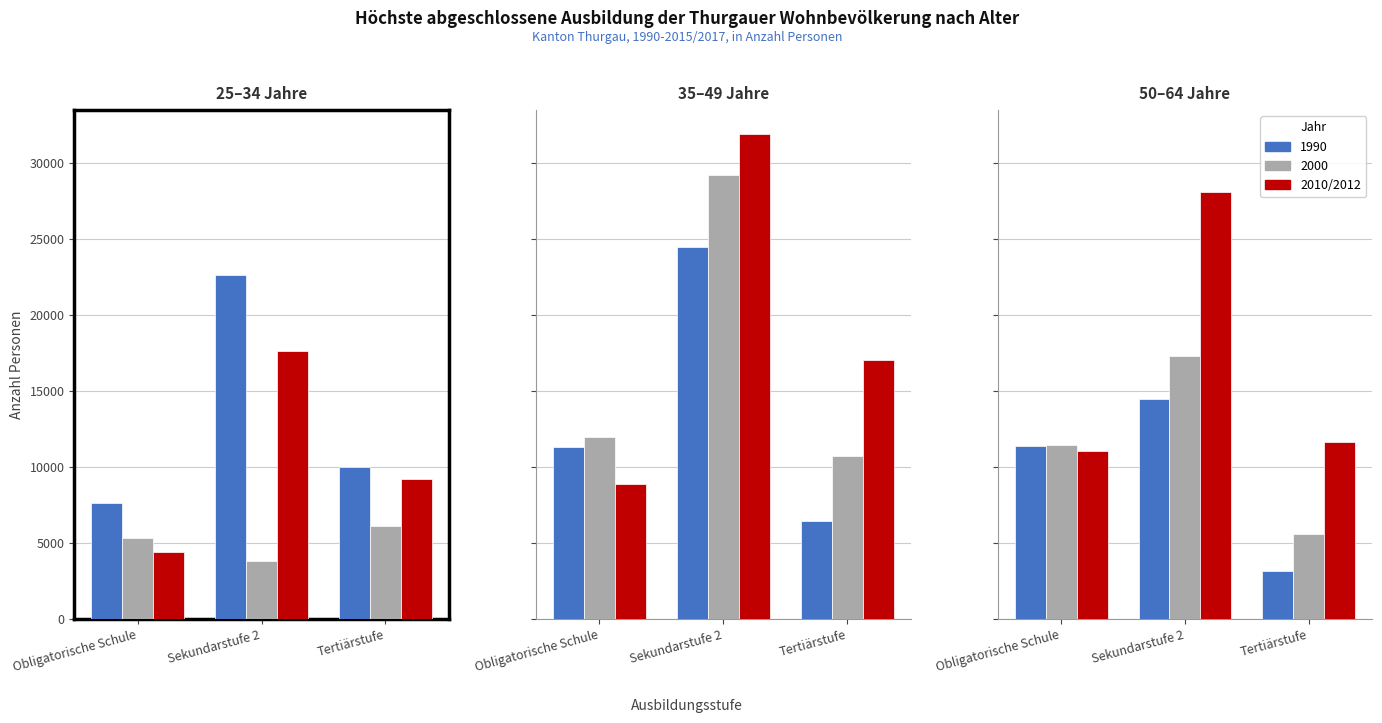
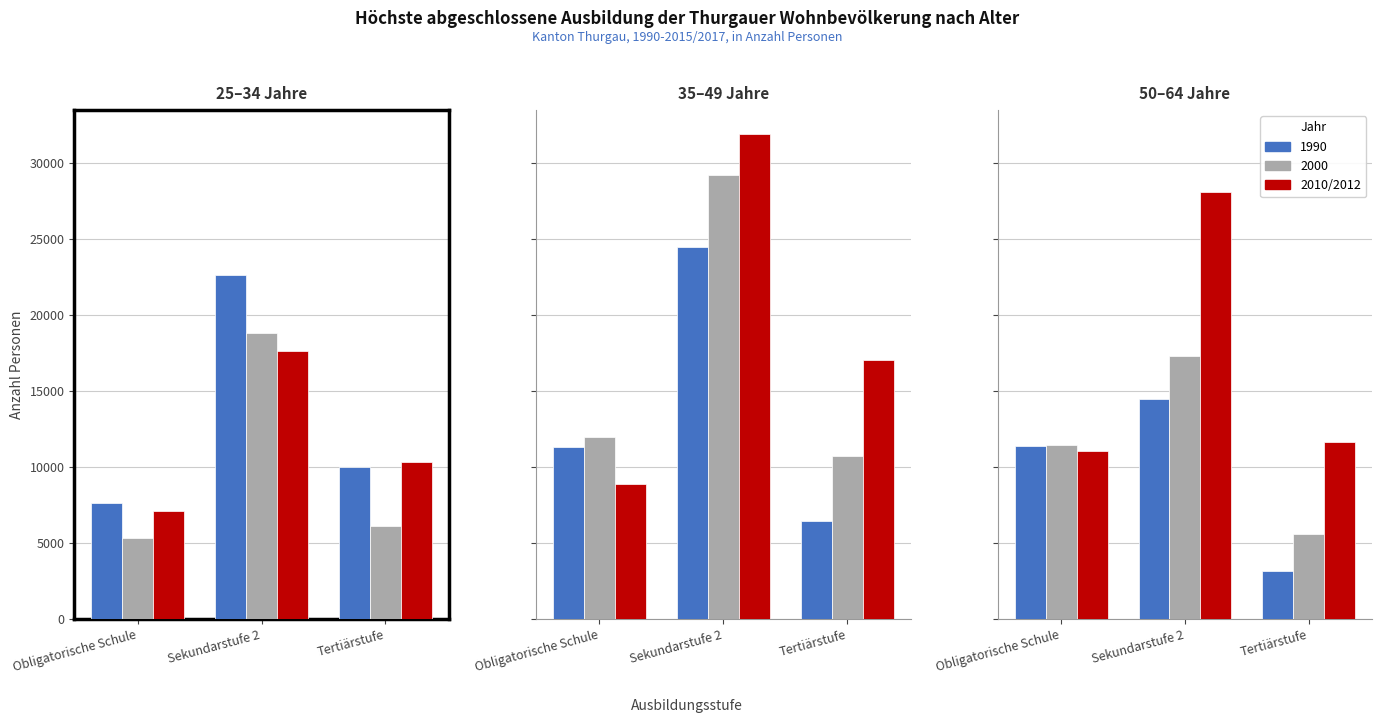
25–34 Jahre, 2010/2012, Obligatorische Schule: 4400 -> 7100
25–34 Jahre, 2000, Sekundarstufe 2: 3800 -> 18800
25–34 Jahre, 2010/2012, Tertiärstufe: 9200 -> 10300
